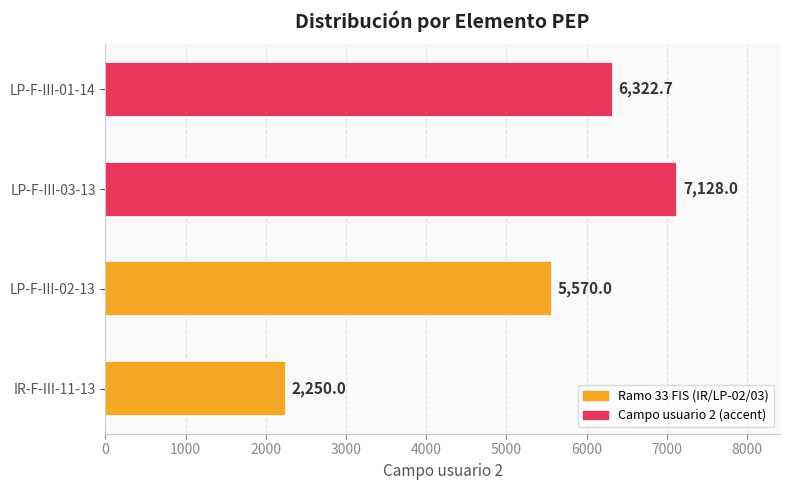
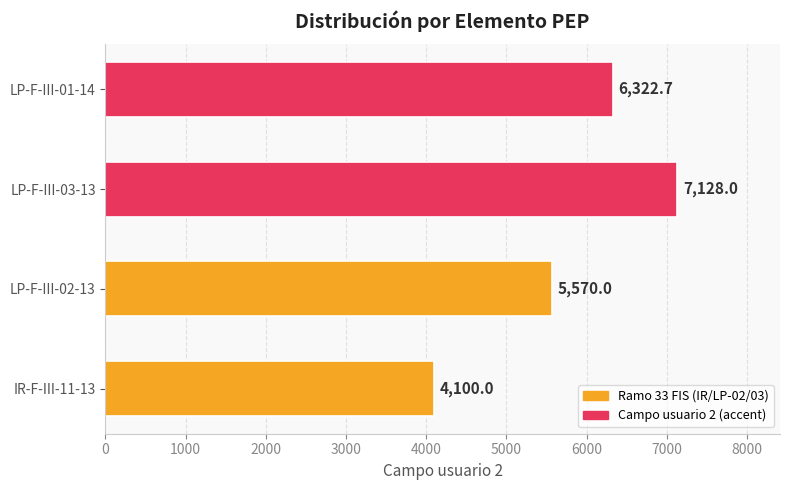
IR-F-III-11-13: 2,250.0 -> 4,100.0
